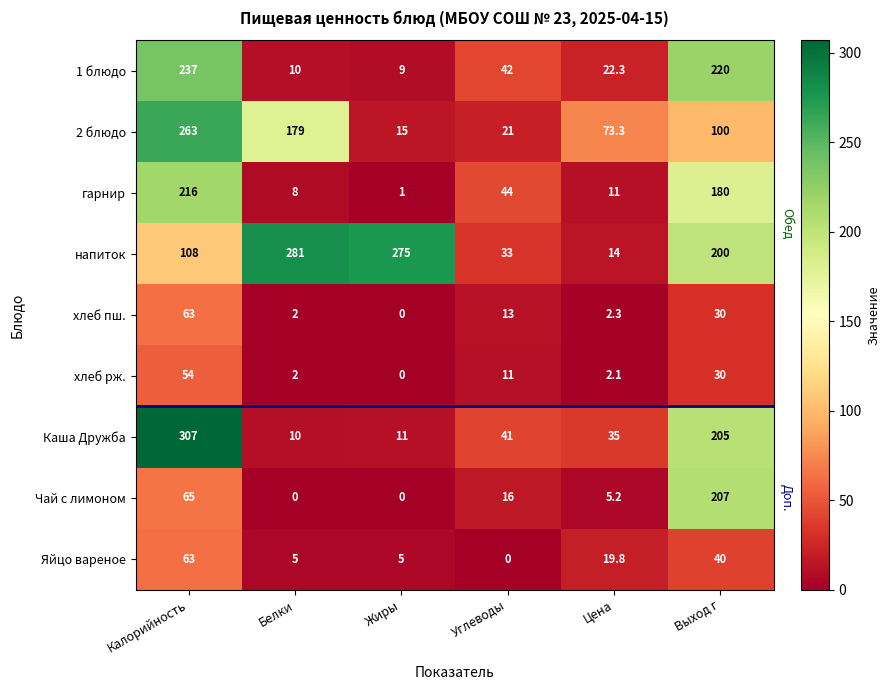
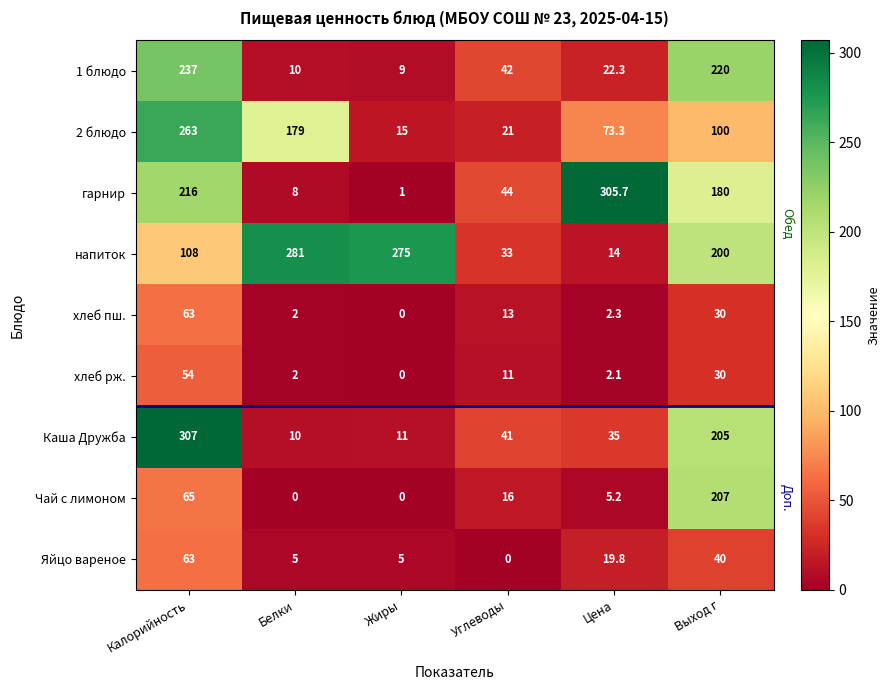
гарнир, Цена: 11 -> 305.7
